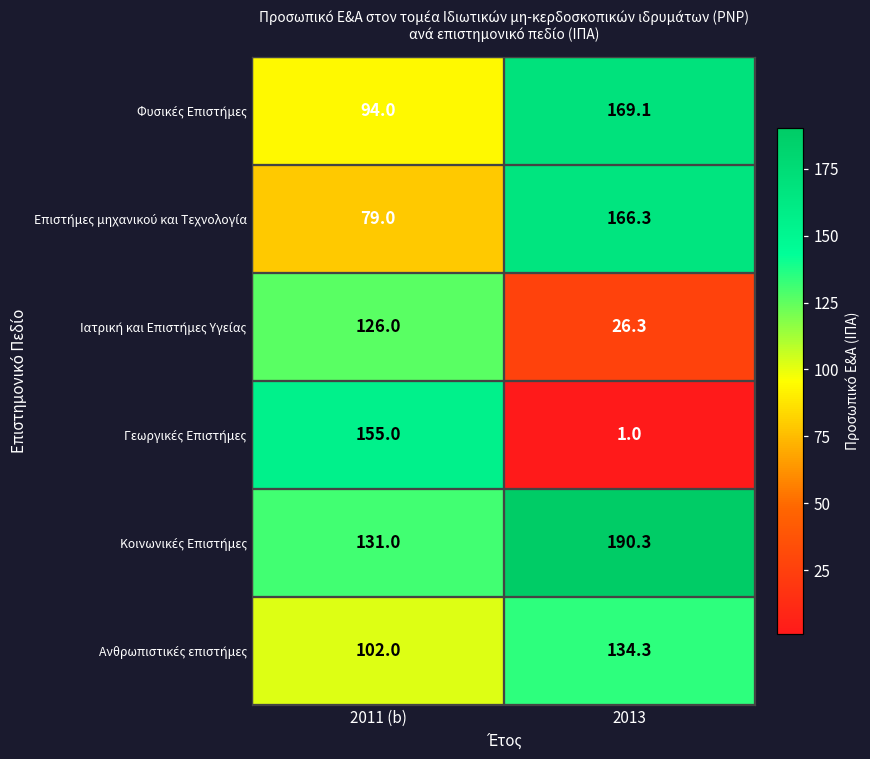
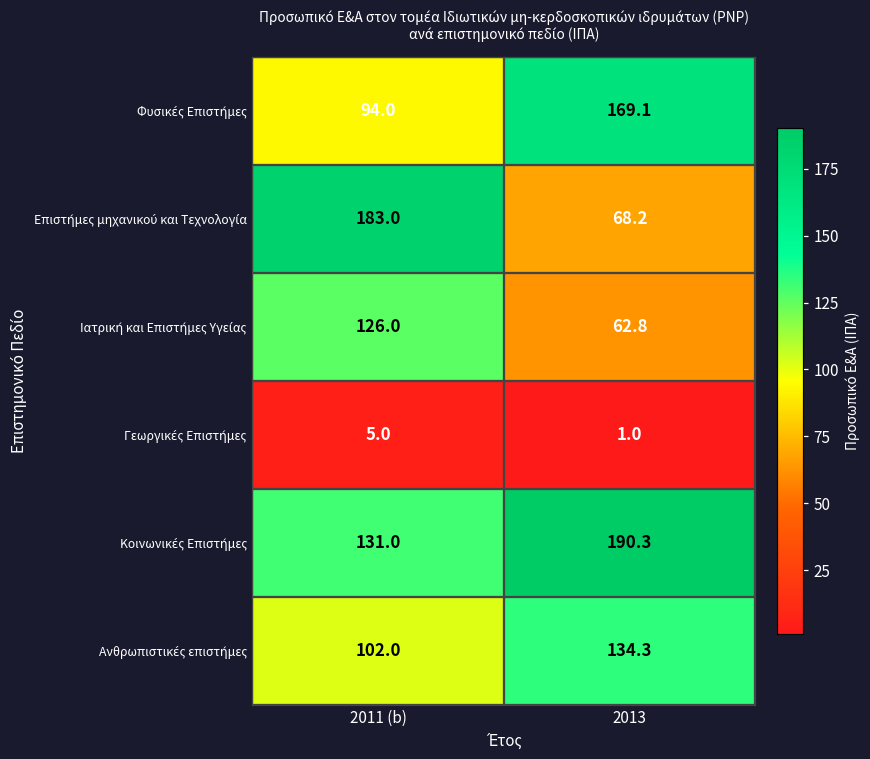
Επιστήμες μηχανικού και Τεχνολογία, 2011 (b): 79.0 -> 183.0
Επιστήμες μηχανικού και Τεχνολογία, 2013: 166.3 -> 68.2
Ιατρική και Επιστήμες Υγείας, 2013: 26.3 -> 62.8
Γεωργικές Επιστήμες, 2011 (b): 155.0 -> 5.0
